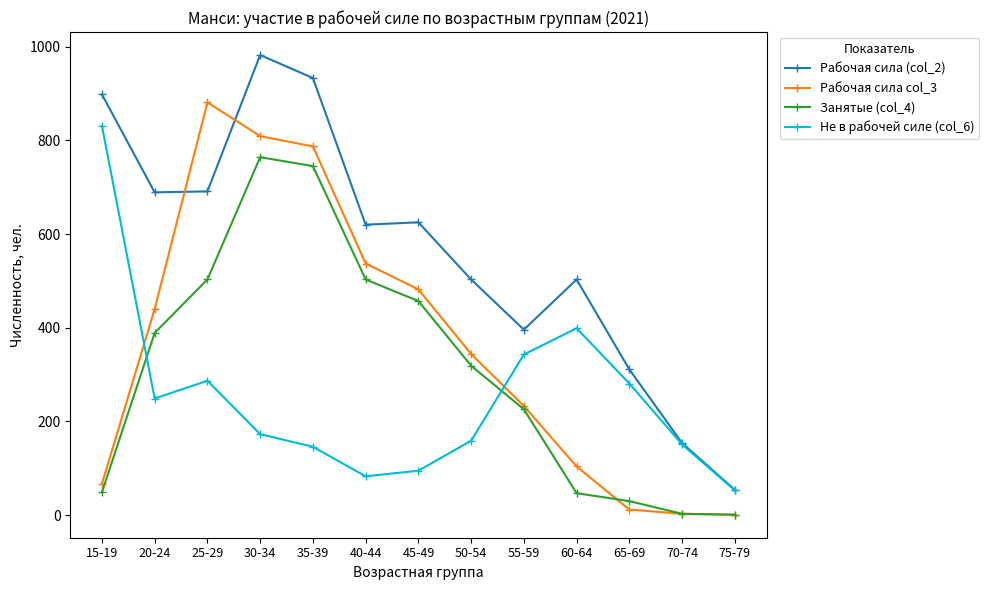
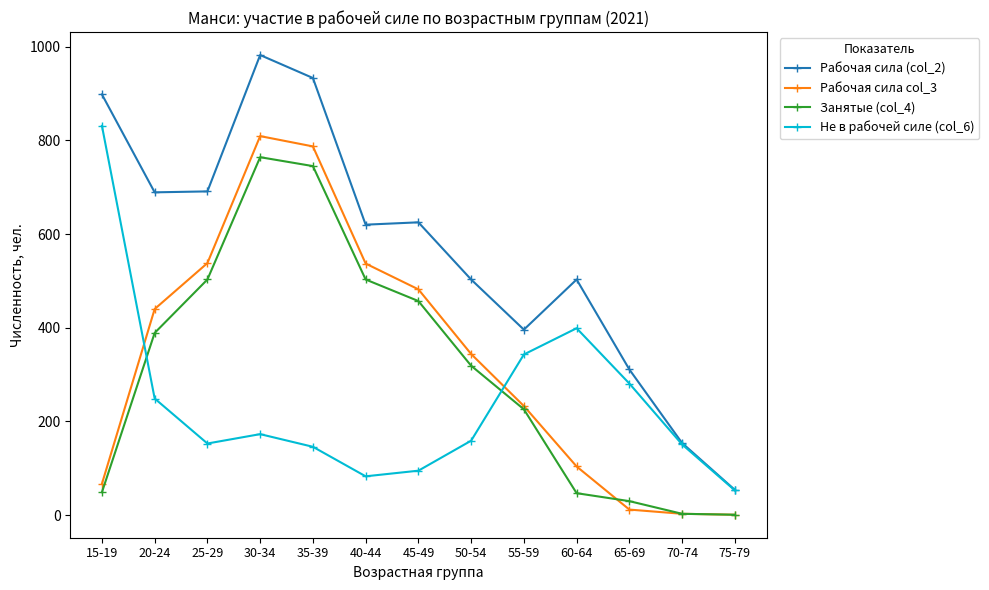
Рабочая сила col_3, 25-29: 880 -> 540
Не в рабочей силе (col_6), 25-29: 290 -> 150
